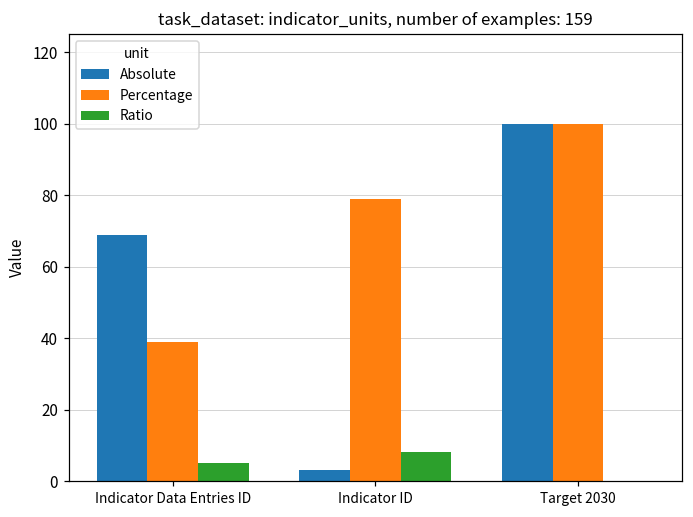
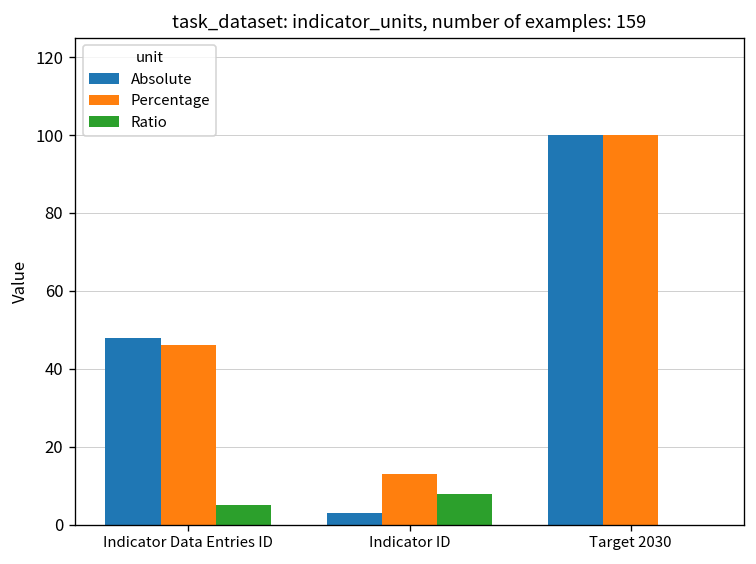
Absolute, Indicator Data Entries ID: 69 -> 48
Percentage, Indicator Data Entries ID: 39 -> 46
Percentage, Indicator ID: 79 -> 13
